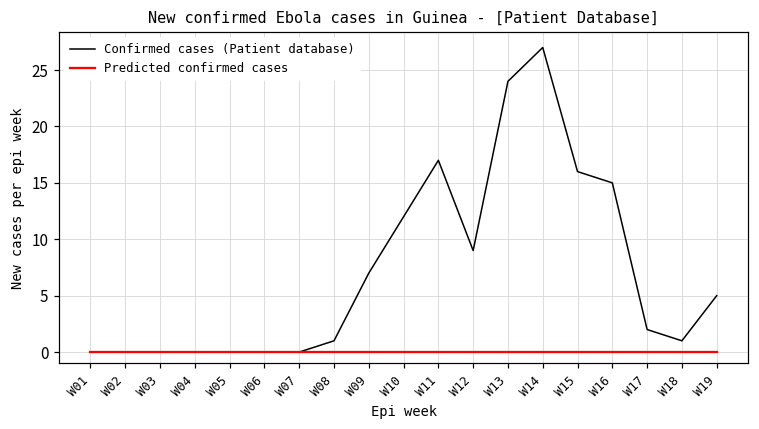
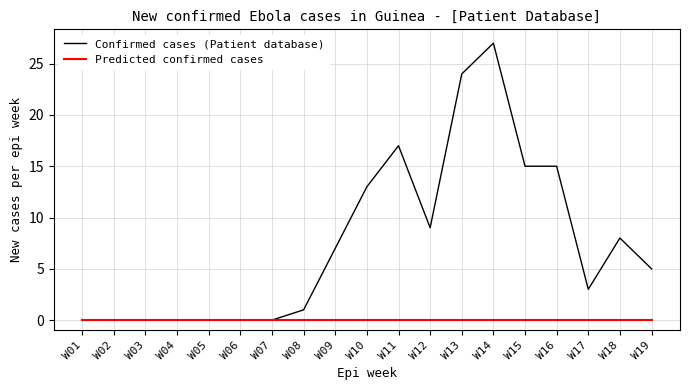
Confirmed cases (Patient database), W10: 12 -> 13
Confirmed cases (Patient database), W15: 16 -> 15
Confirmed cases (Patient database), W17: 2 -> 3
Confirmed cases (Patient database), W18: 1 -> 8
